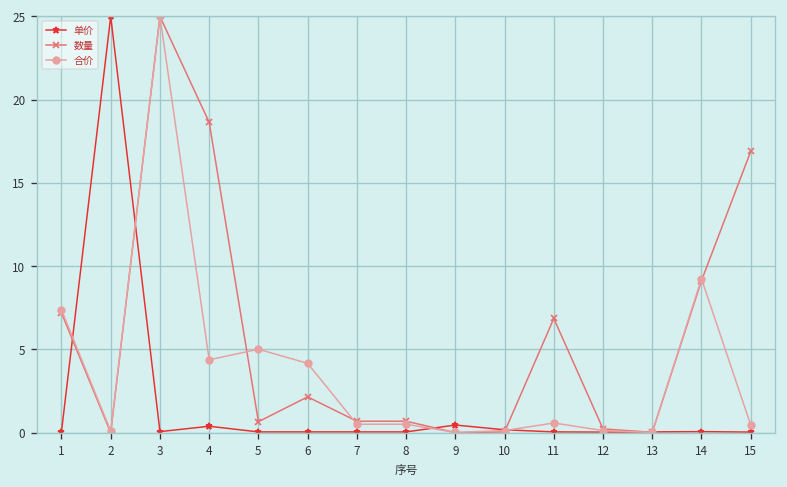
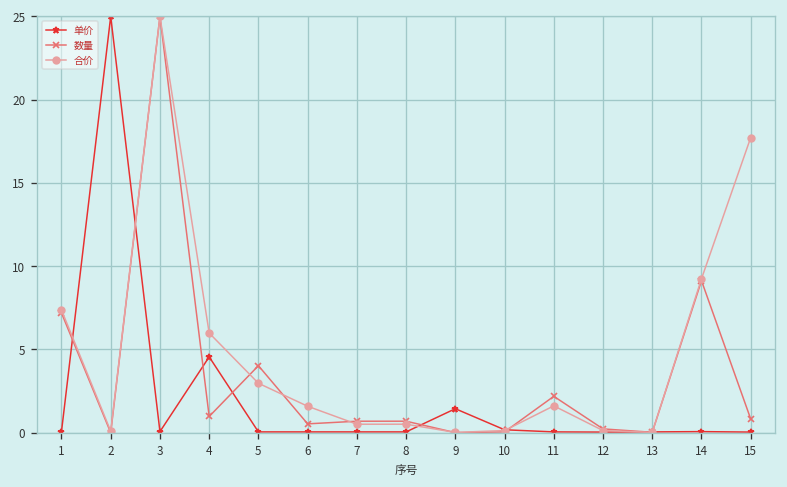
单价, 4: 0.4 -> 4.6
数量, 4: 18.6 -> 1.0
合价, 4: 4.4 -> 6.0
数量, 5: 0.7 -> 4.0
合价, 5: 5.0 -> 3.0
数量, 6: 2.2 -> 0.5
合价, 6: 4.2 -> 1.6
单价, 9: 0.5 -> 1.4
数量, 11: 6.9 -> 2.2
合价, 11: 0.6 -> 1.6
数量, 15: 16.9 -> 0.8
合价, 15: 0.5 -> 17.7
